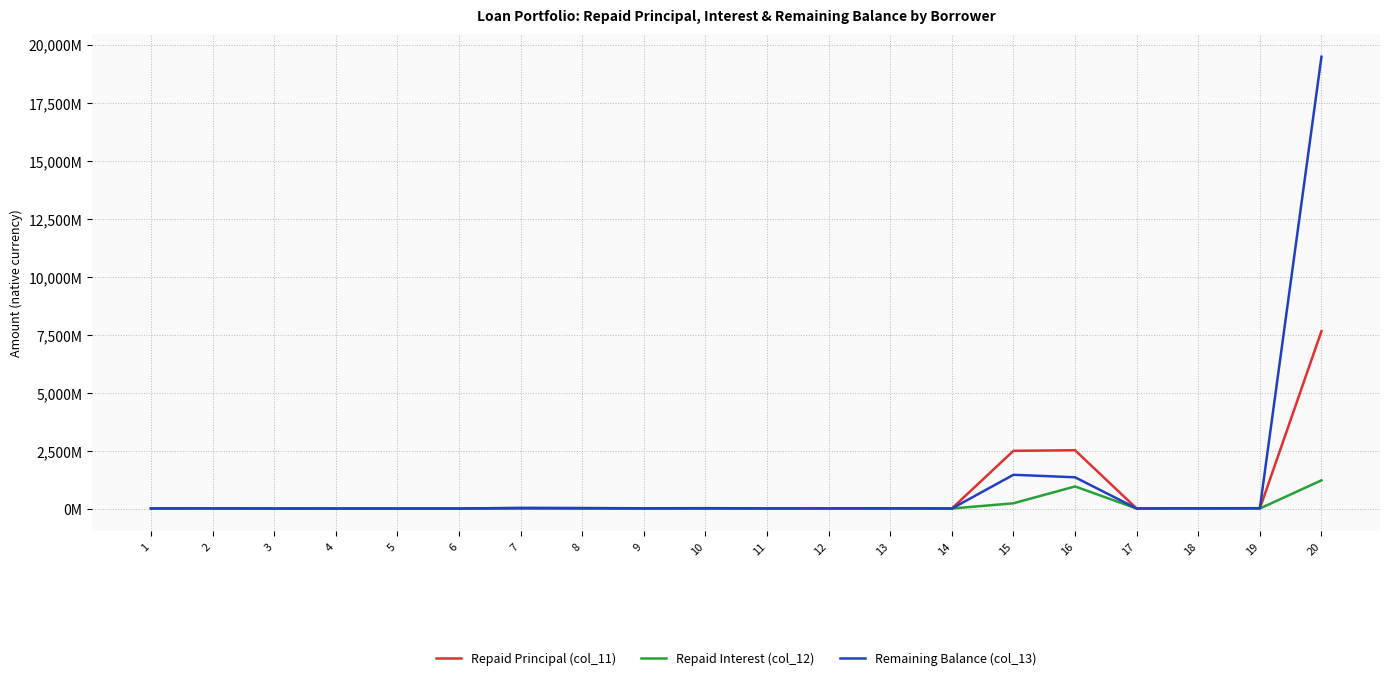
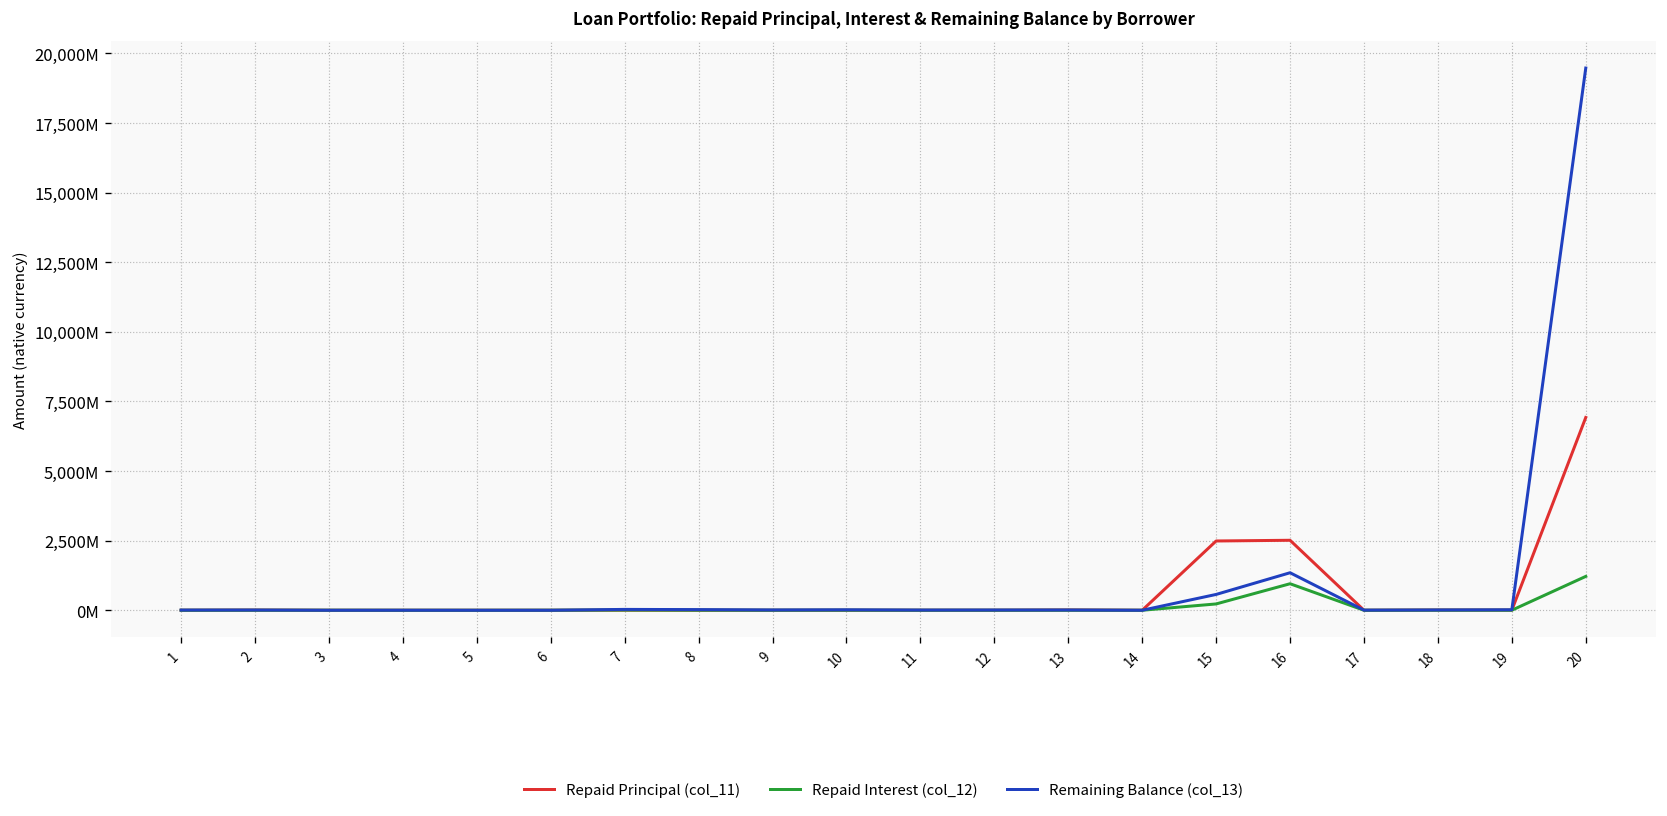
Remaining Balance (col_13), 15: 1,500,000,000 -> 600,000,000
Repaid Principal (col_11), 20: 7,600,000,000 -> 6,900,000,000
